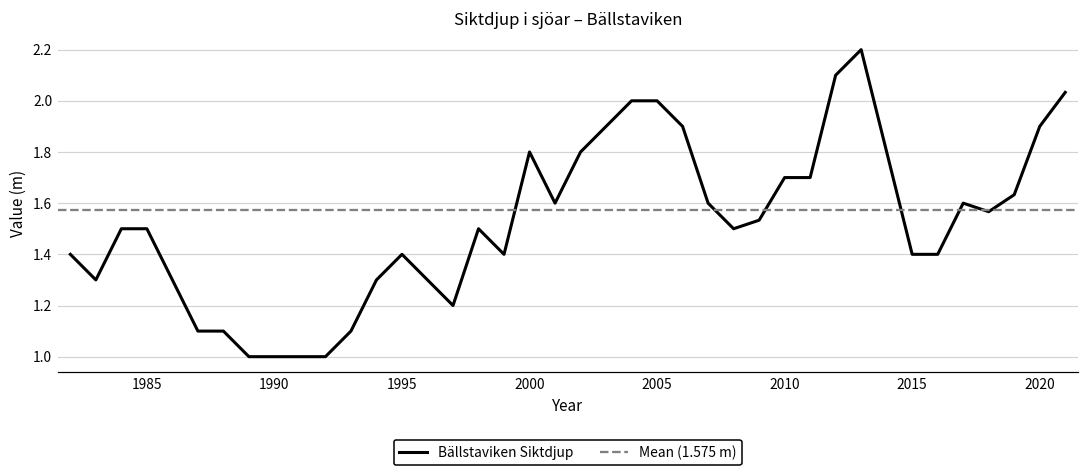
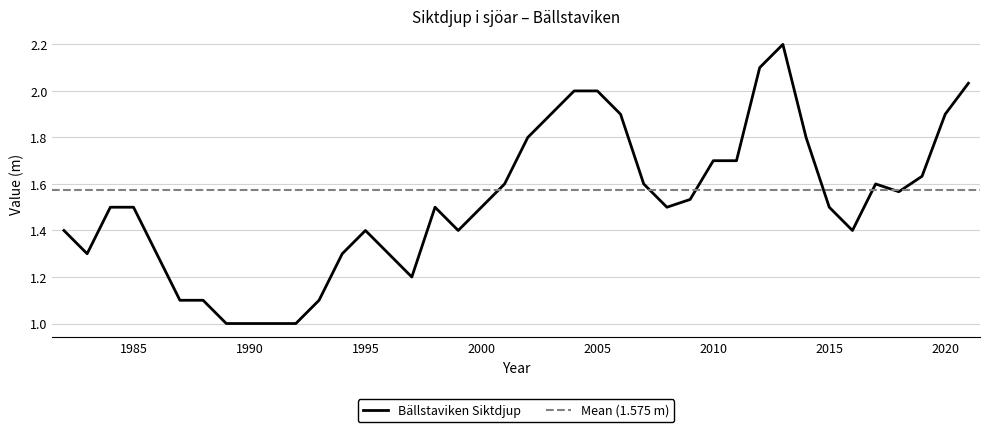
2000: 1.8 -> 1.5
2015: 1.4 -> 1.5
